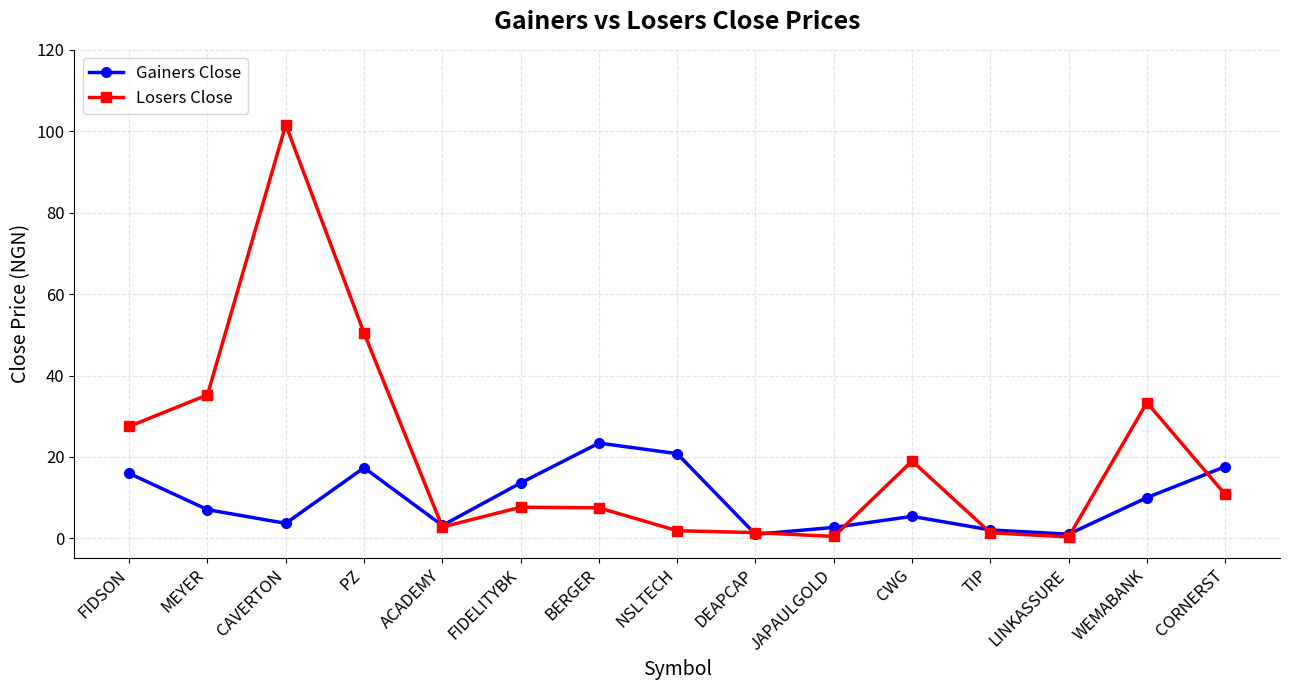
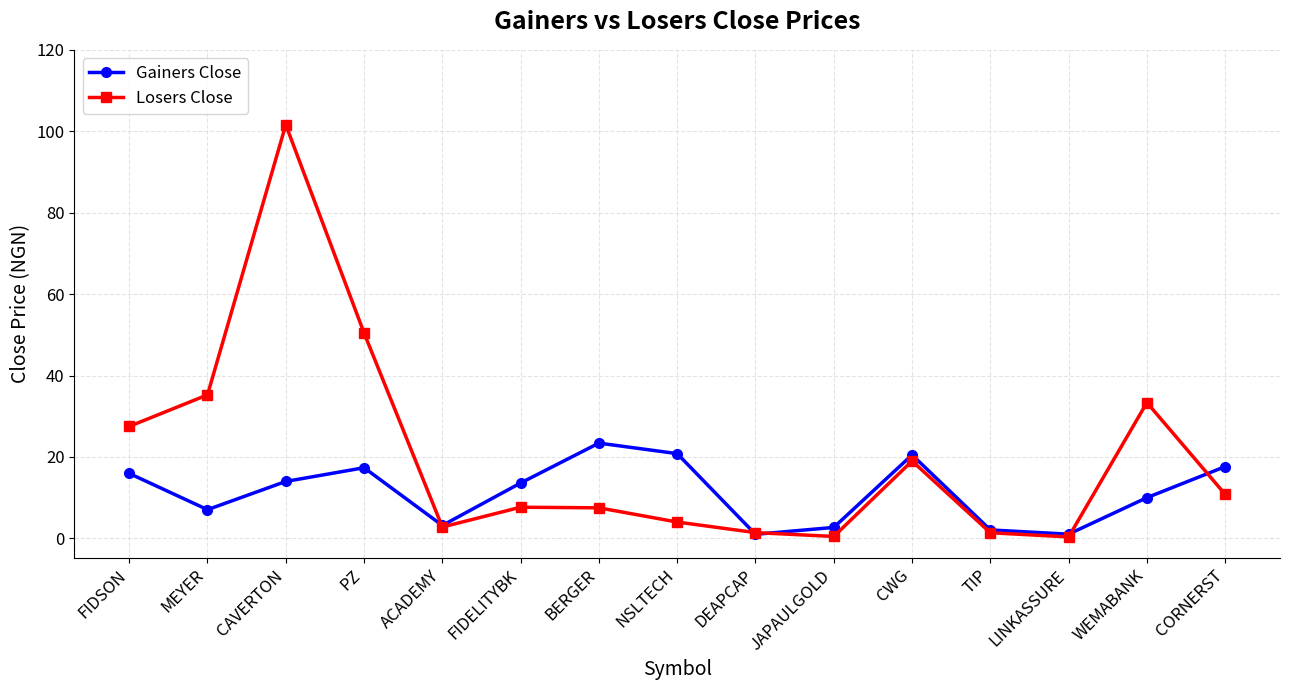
Gainers Close, CAVERTON: 4 -> 14
Losers Close, NSLTECH: 2 -> 4
Gainers Close, CWG: 5 -> 21
